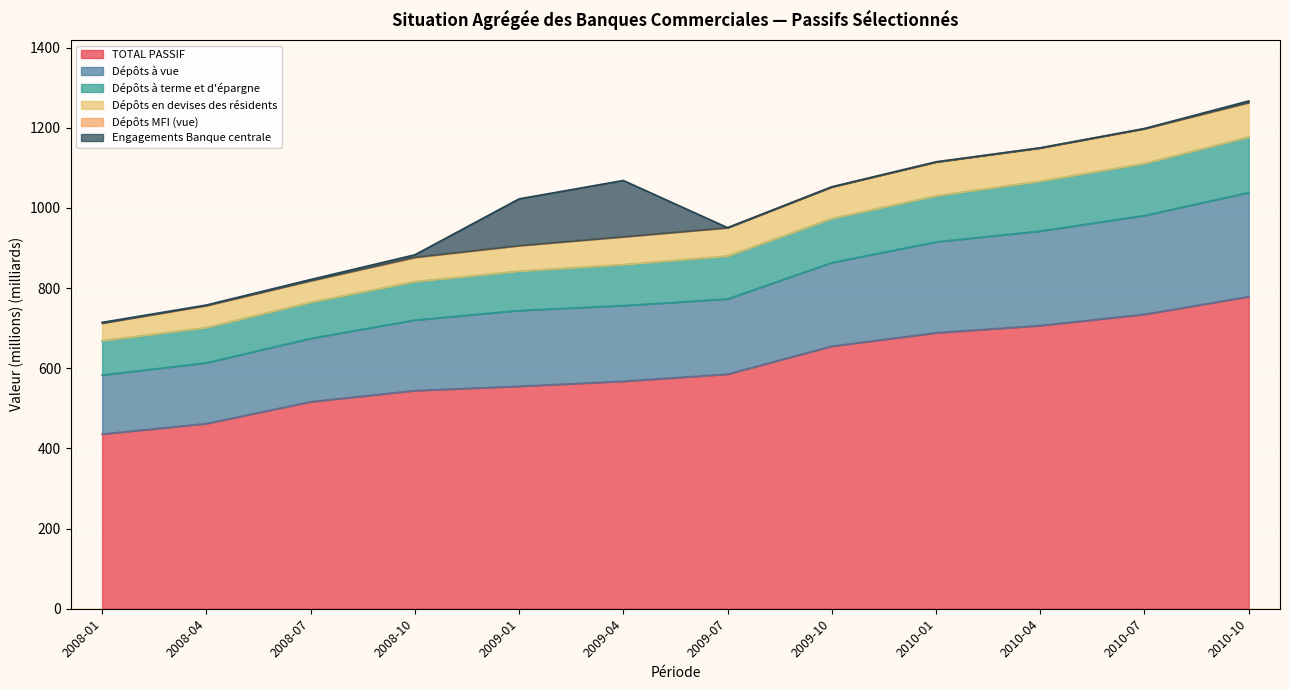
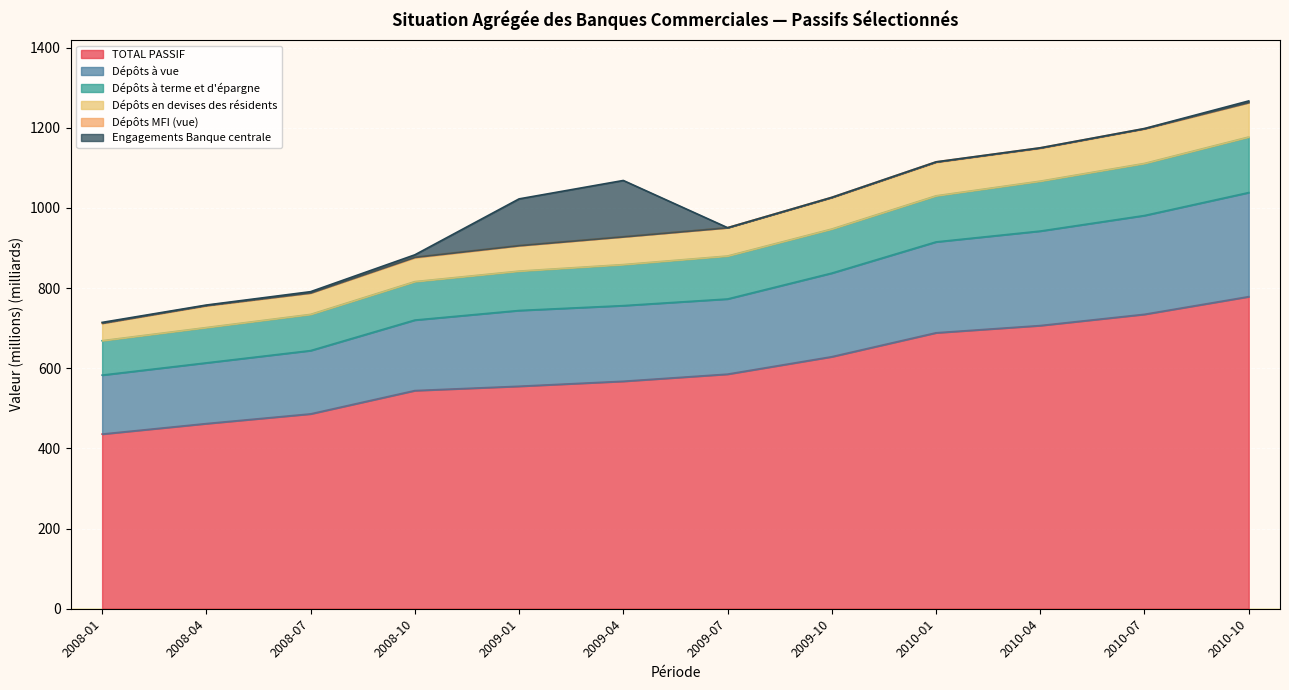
TOTAL PASSIF, 2008-07: 520 -> 490
TOTAL PASSIF, 2009-10: 660 -> 630
